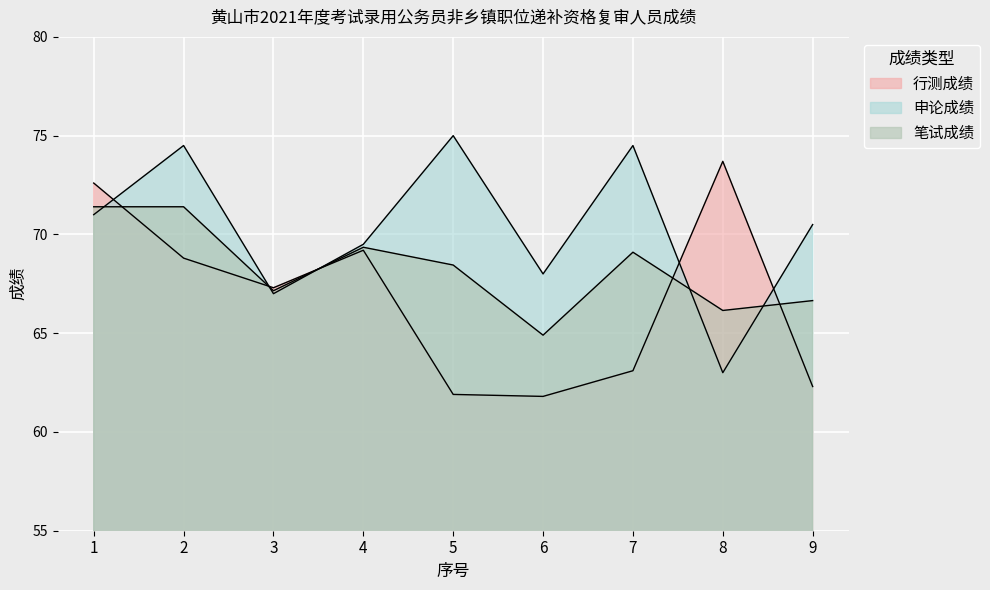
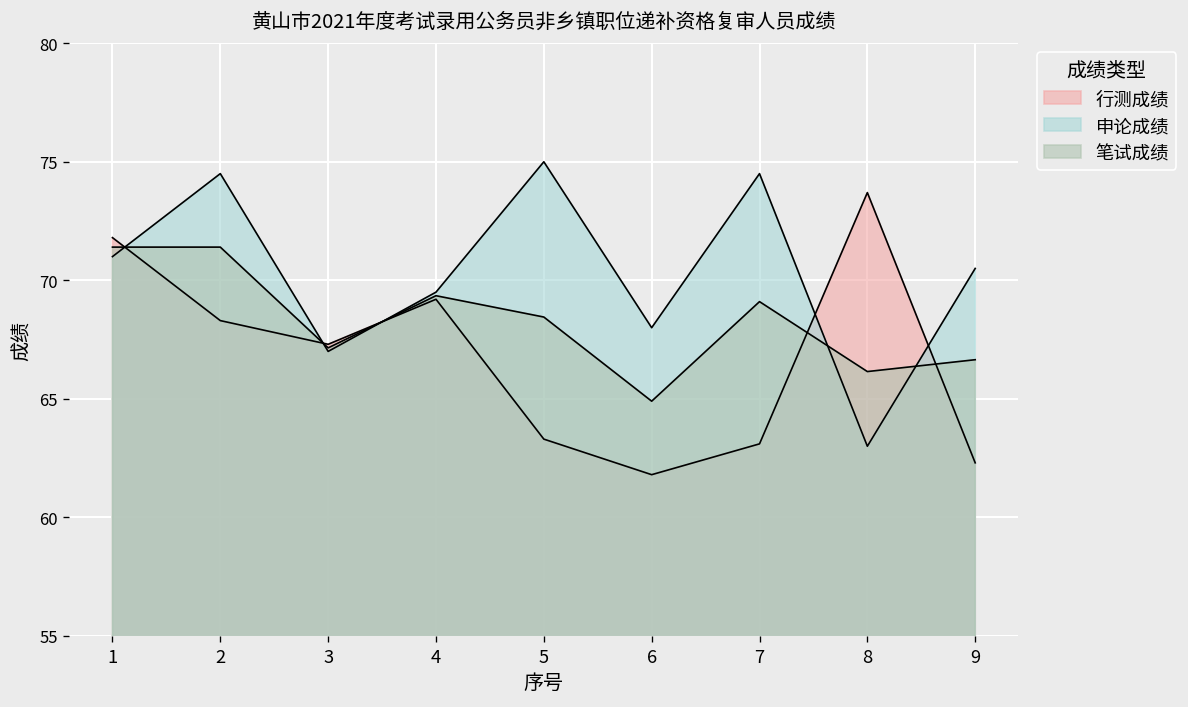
行测成绩, 1: 72.6 -> 71.8
行测成绩, 2: 68.8 -> 68.3
行测成绩, 5: 61.9 -> 63.3
